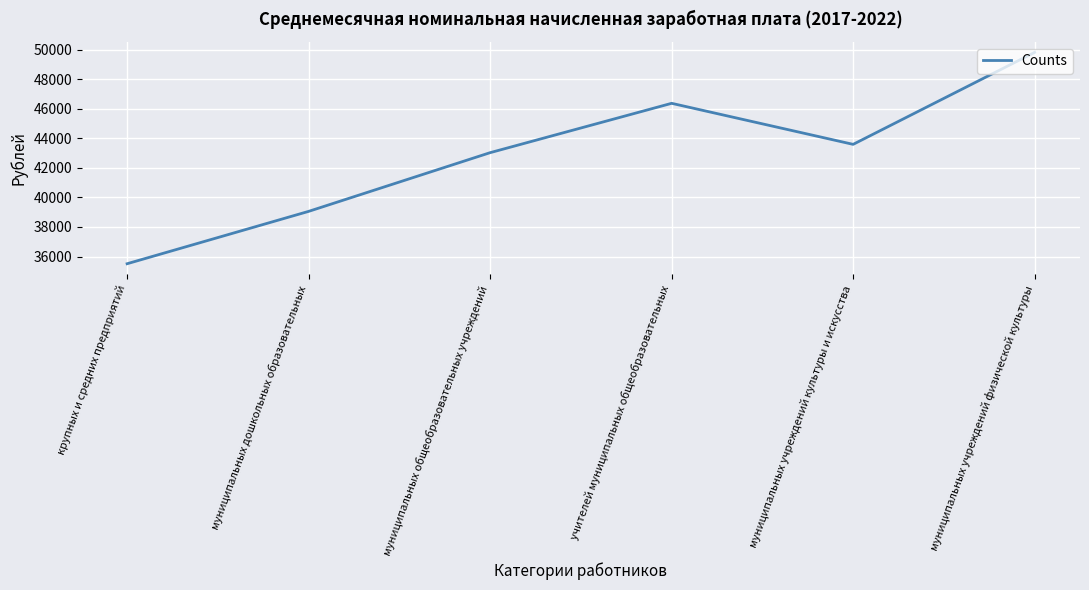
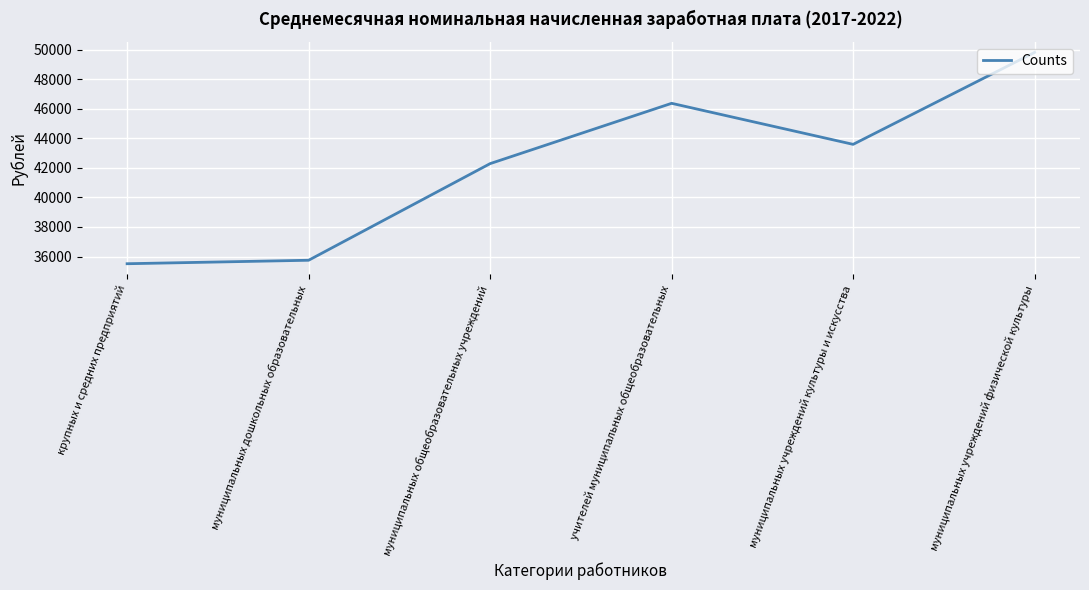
муниципальных дошкольных образовательных: 39100 -> 35800
муниципальных общеобразовательных учреждений: 43000 -> 42300
